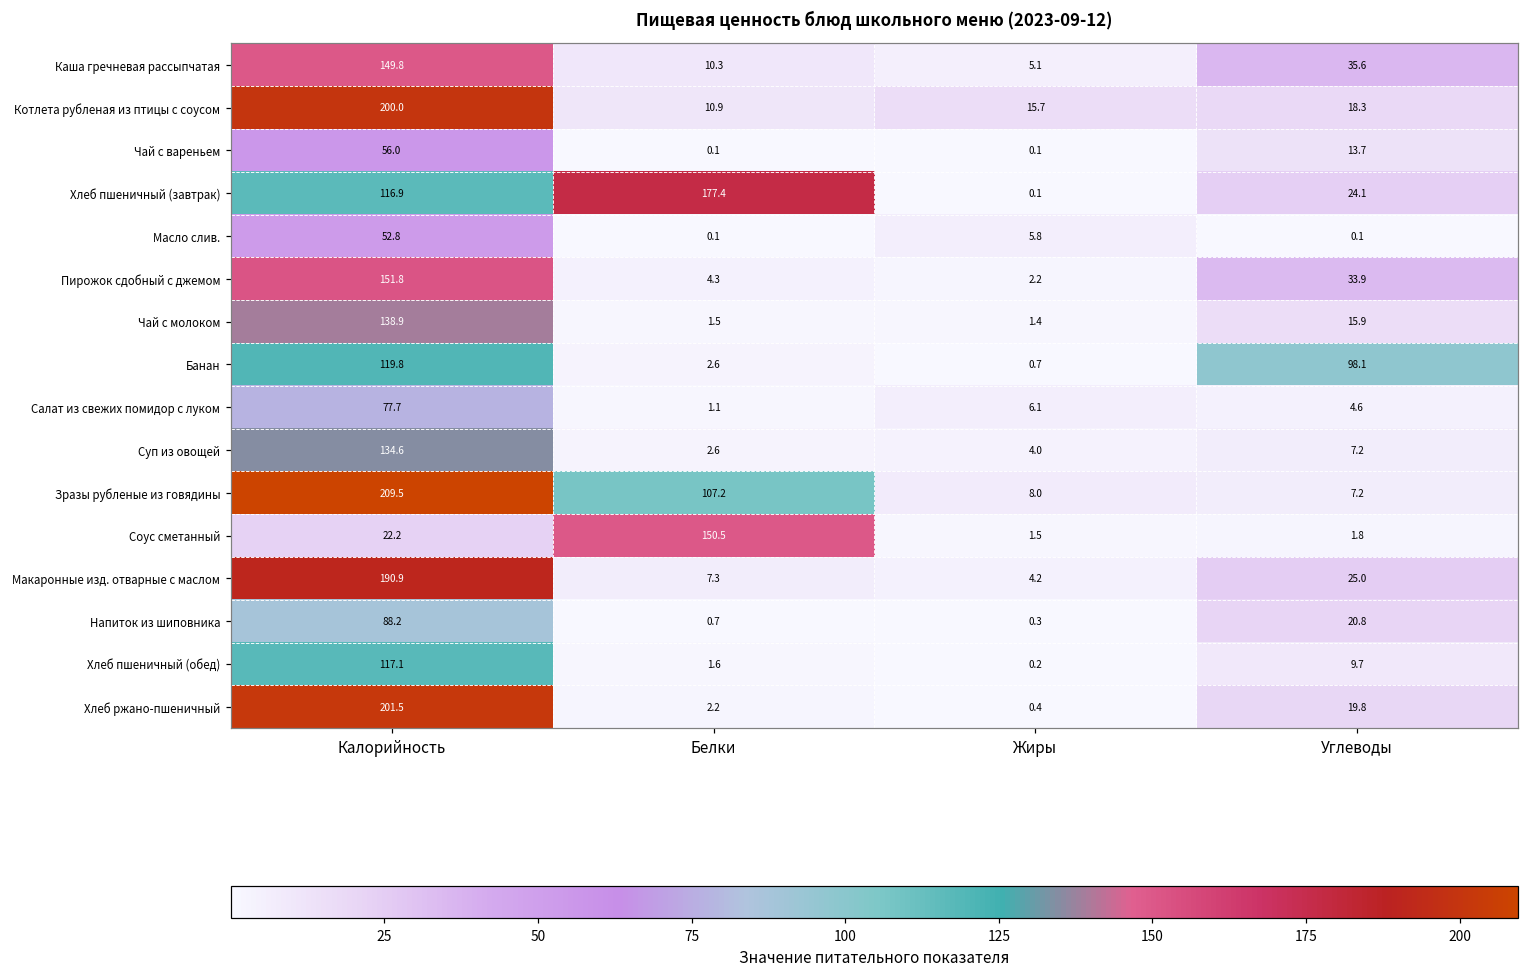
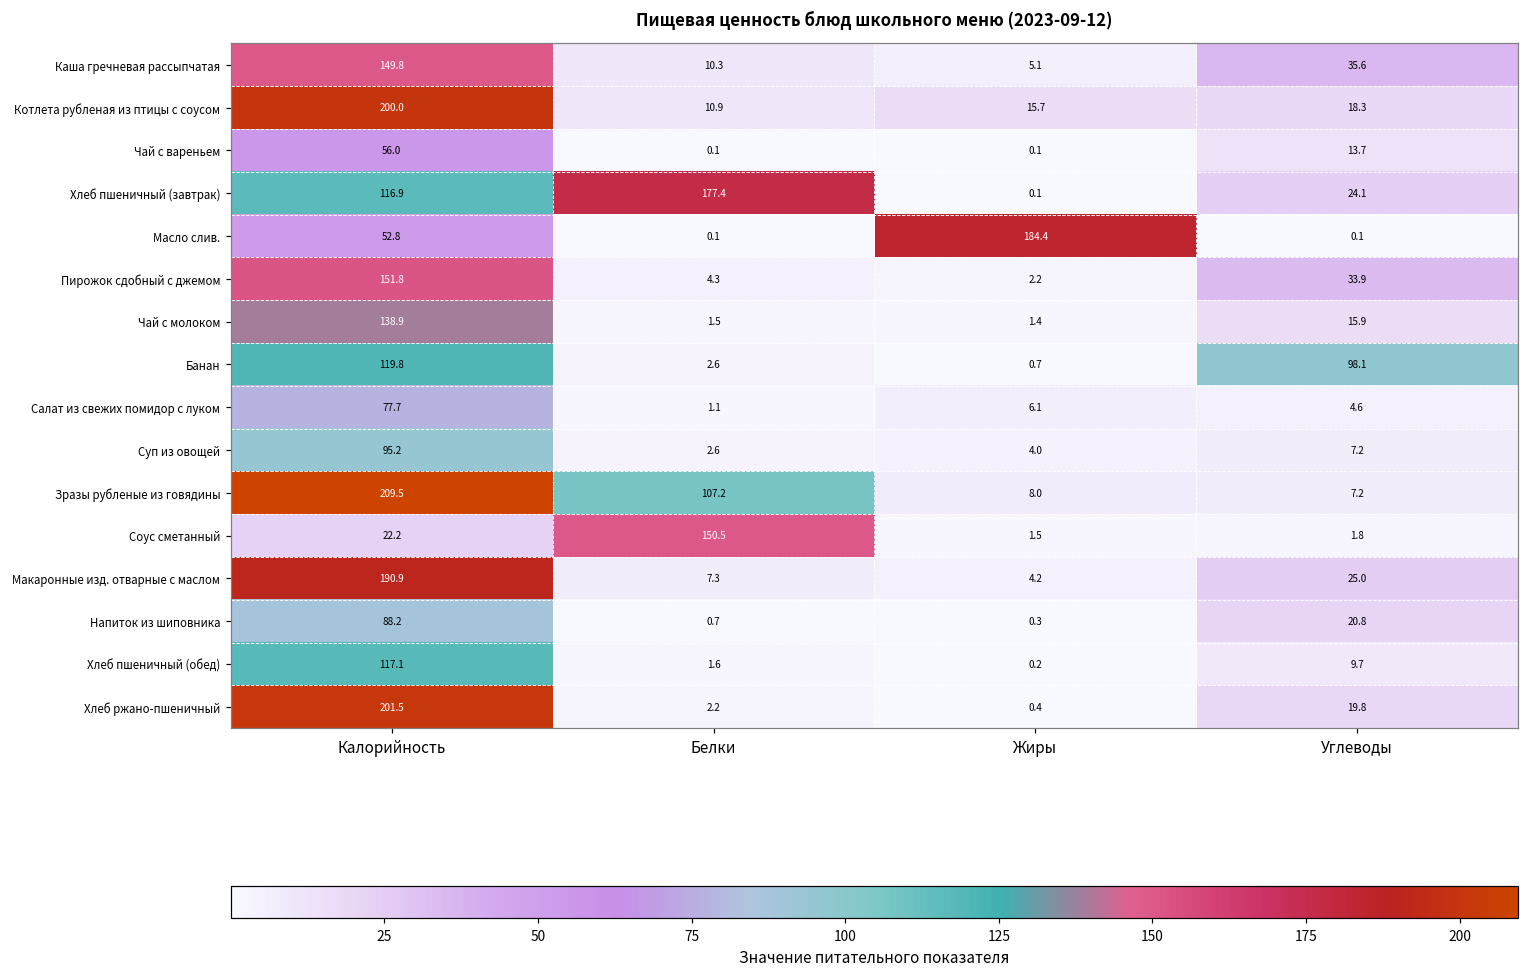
Масло слив., Жиры: 5.8 -> 184.4
Суп из овощей, Калорийность: 134.6 -> 95.2
